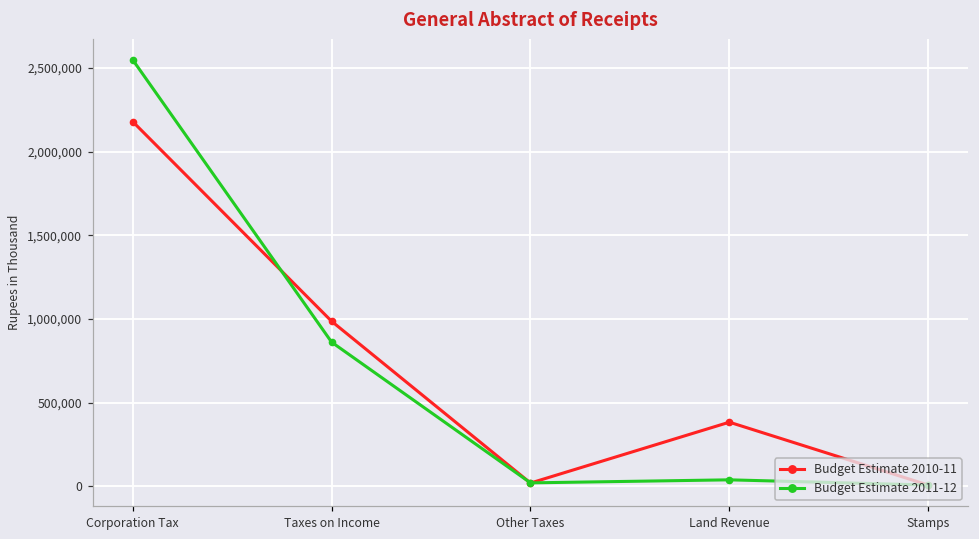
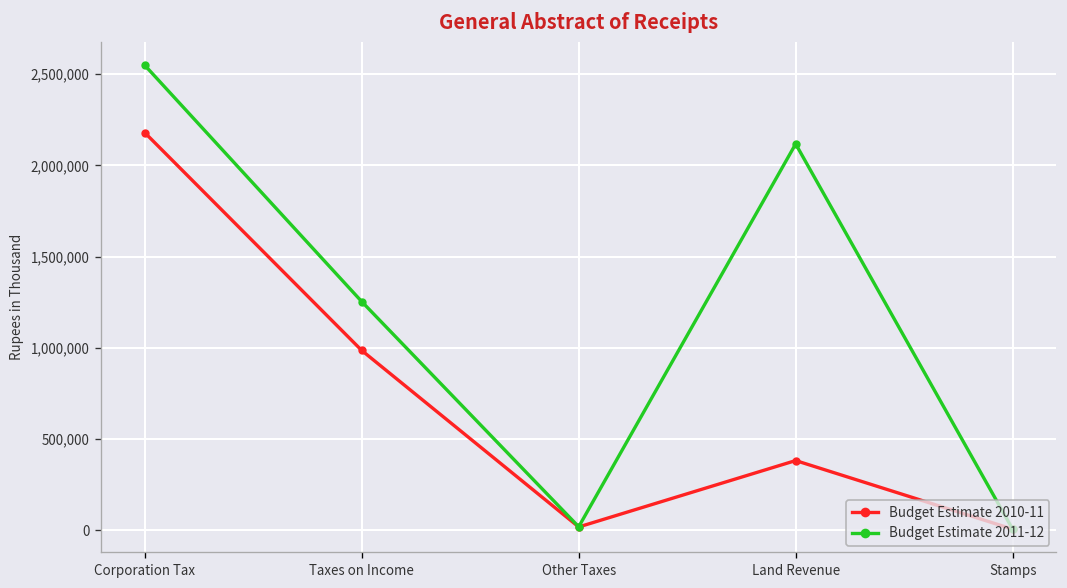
Budget Estimate 2011-12, Taxes on Income: 860,000 -> 1,250,000
Budget Estimate 2011-12, Land Revenue: 40,000 -> 2,120,000
